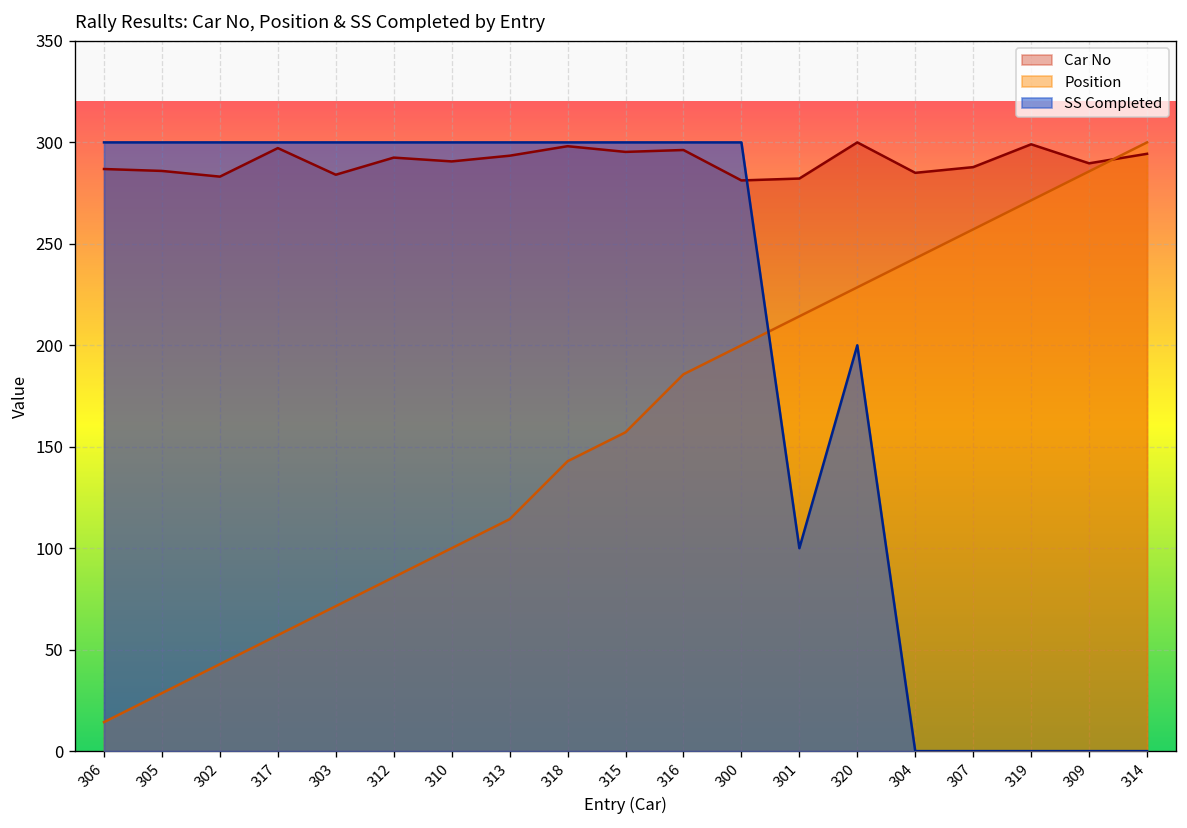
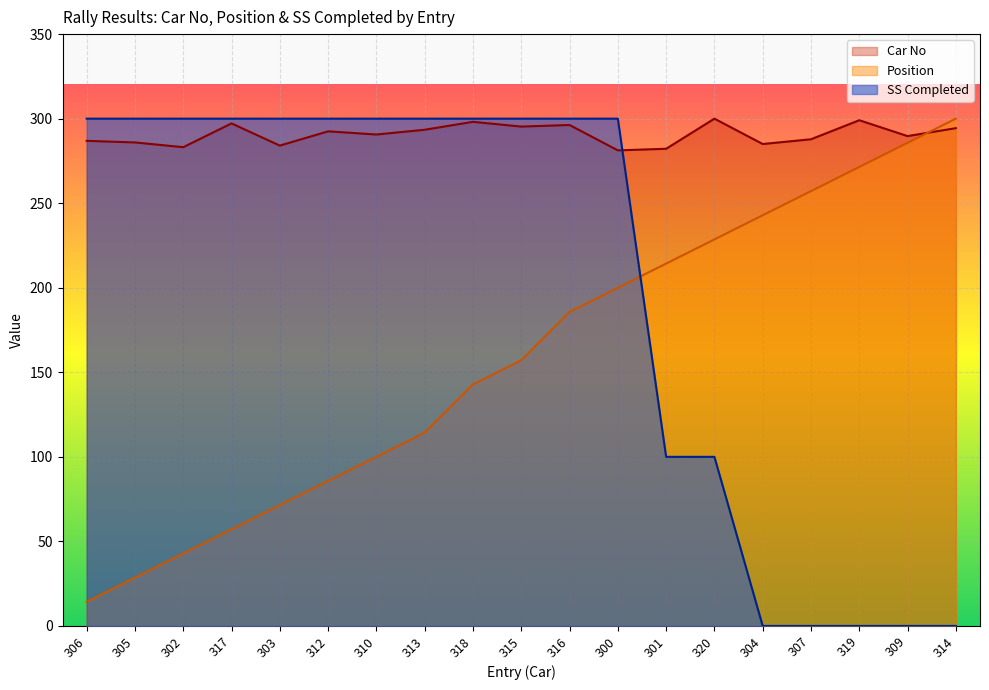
SS Completed, 320: 200 -> 100
